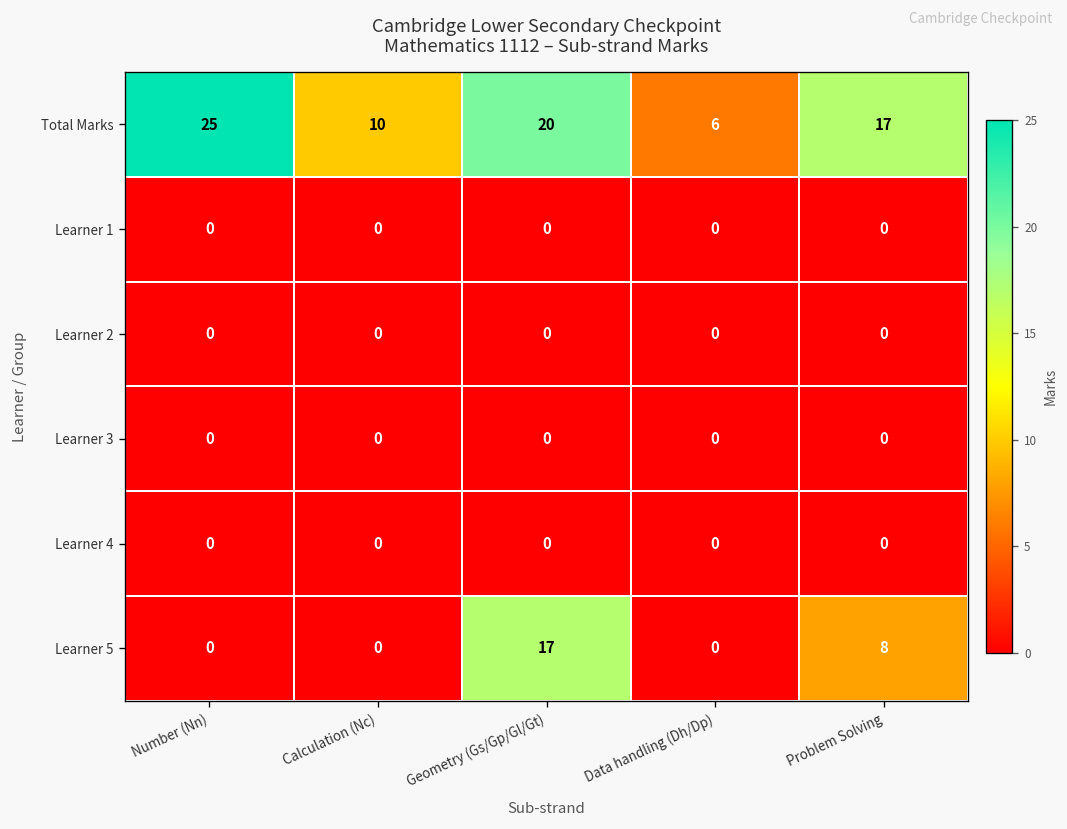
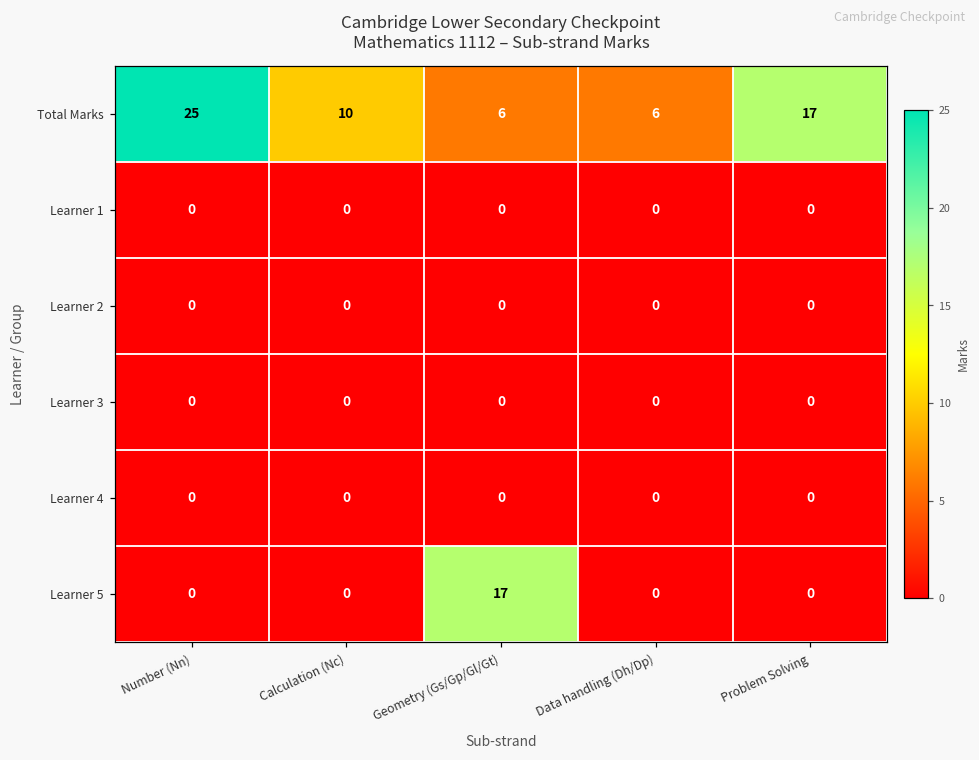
Total Marks, Geometry (Gs/Gp/Gl/Gt): 20 -> 6
Learner 5, Problem Solving: 8 -> 0
